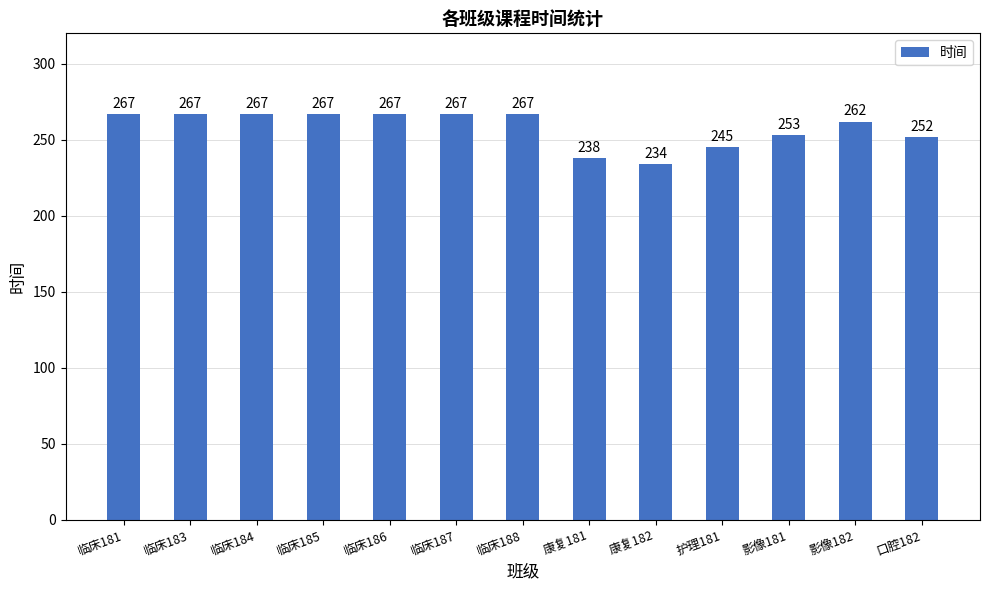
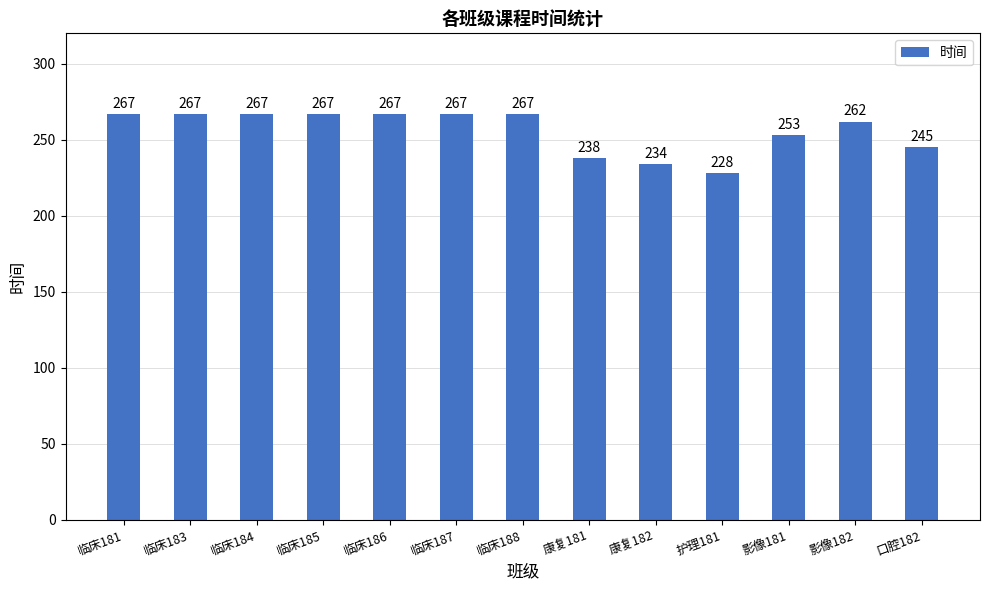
护理181: 245 -> 228
口腔182: 252 -> 245
